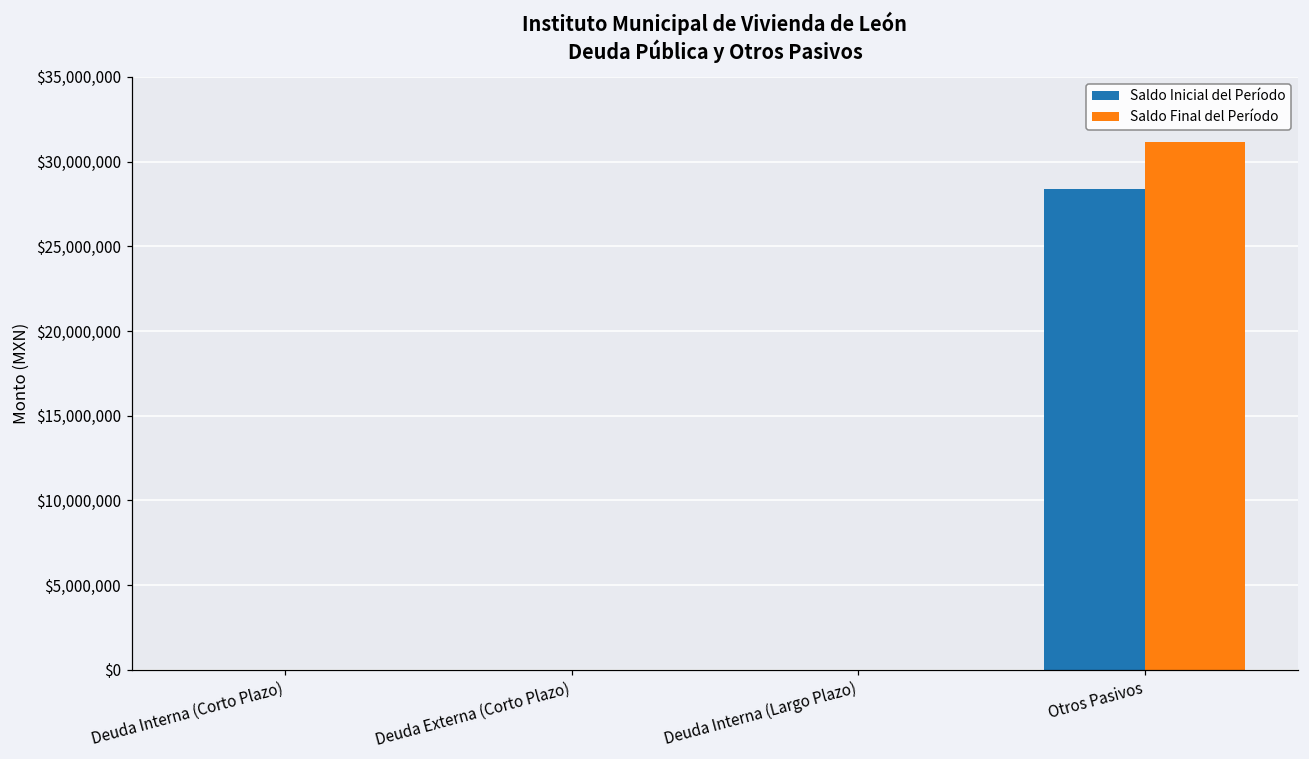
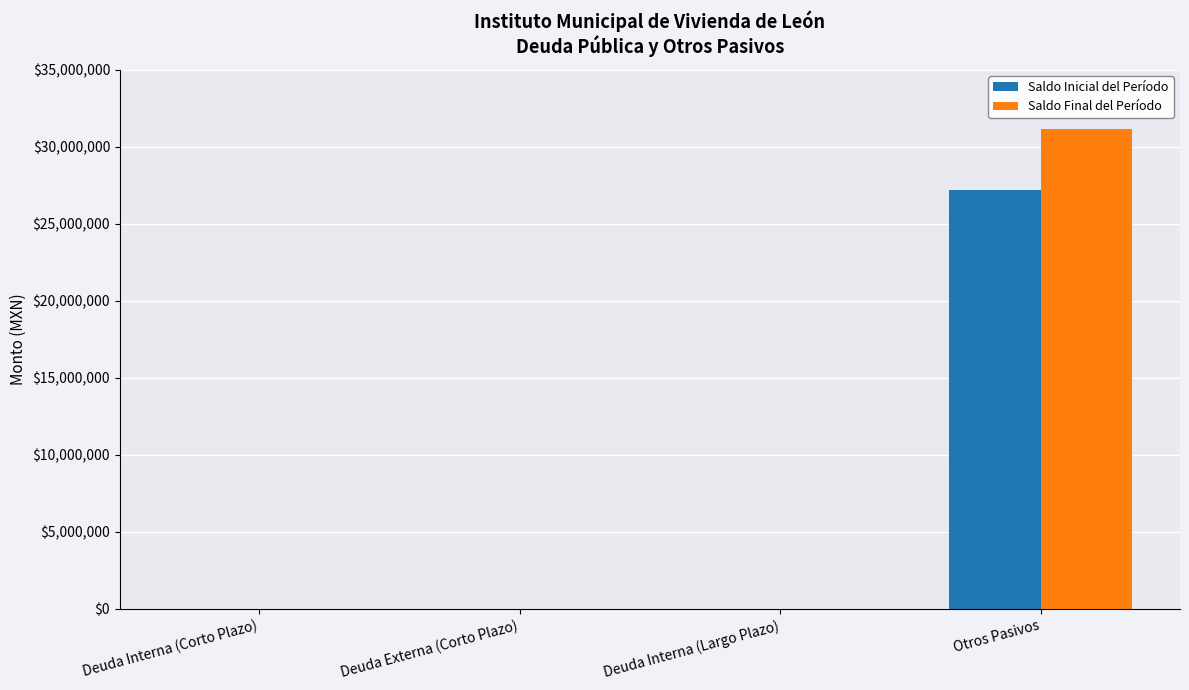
Saldo Inicial del Período, Otros Pasivos: $28,400,000 -> $27,200,000
